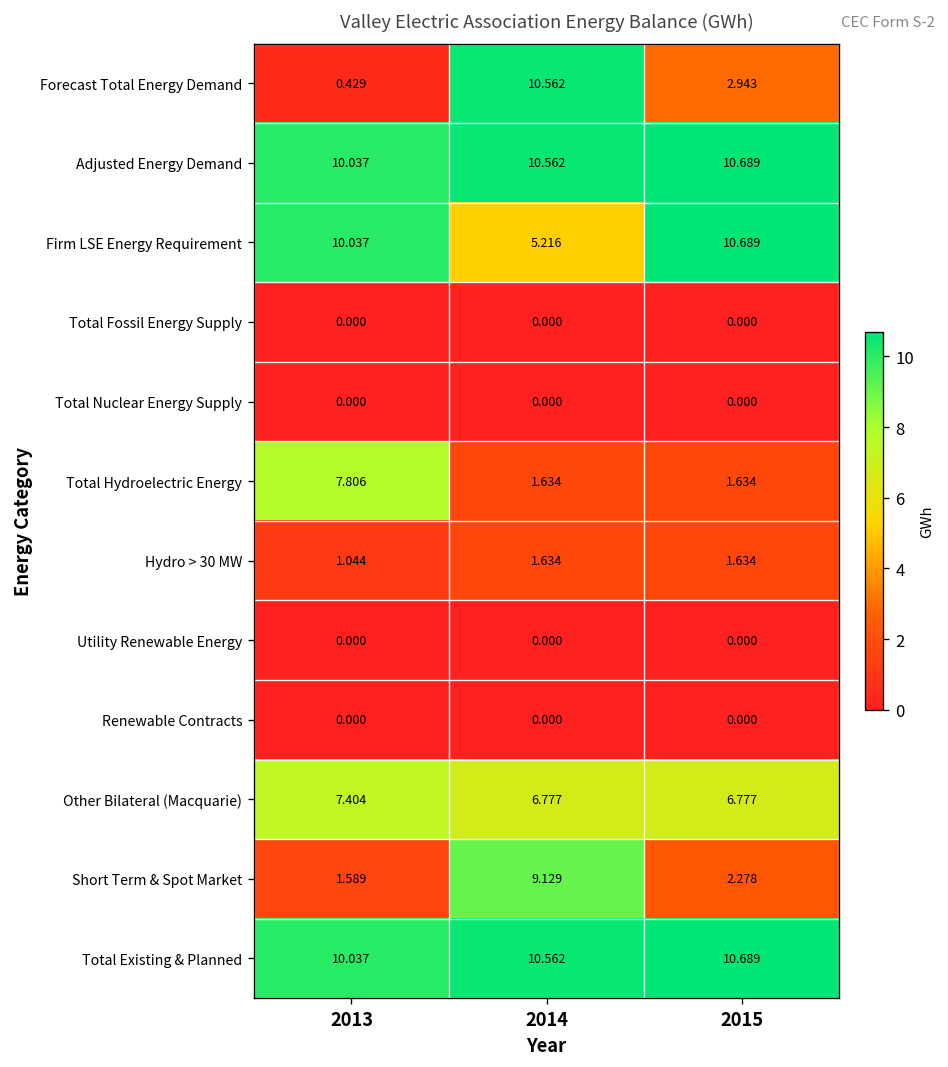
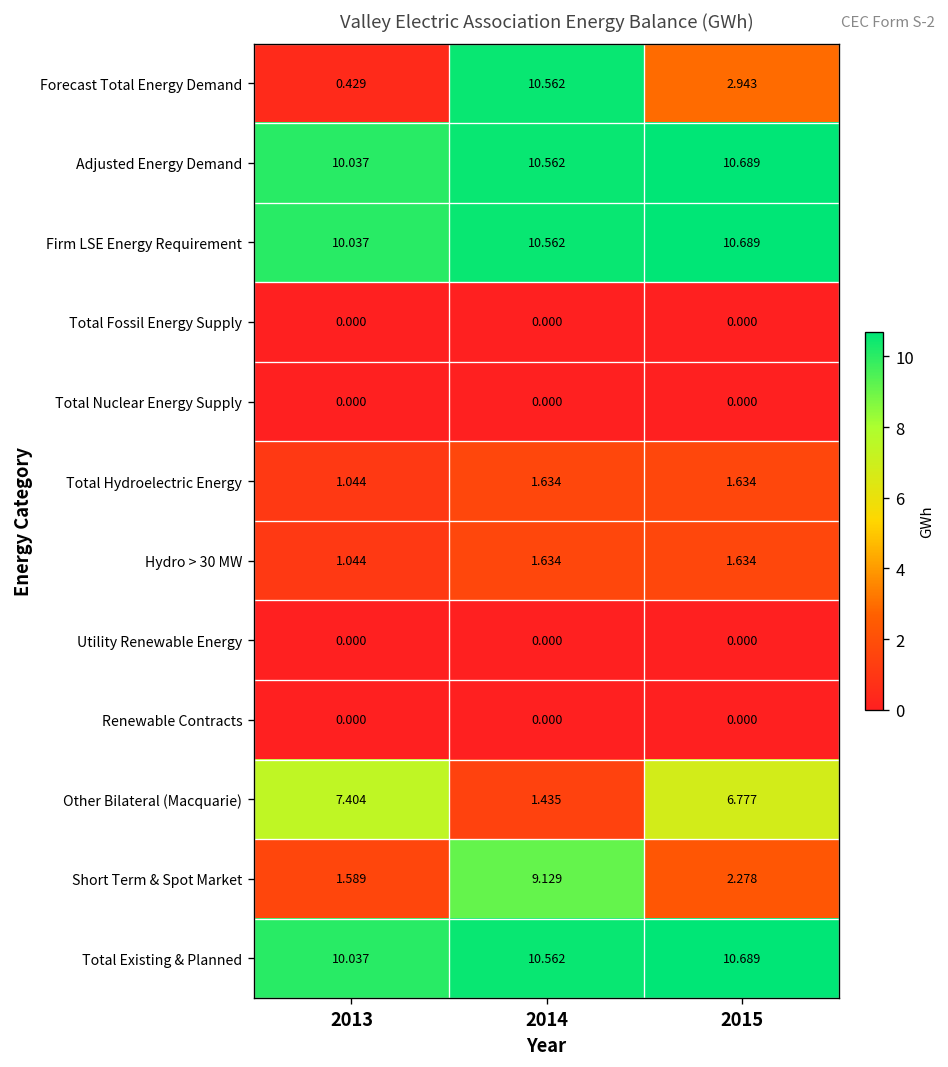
Firm LSE Energy Requirement, 2014: 5.216 -> 10.562
Total Hydroelectric Energy, 2013: 7.806 -> 1.044
Other Bilateral (Macquarie), 2014: 6.777 -> 1.435
